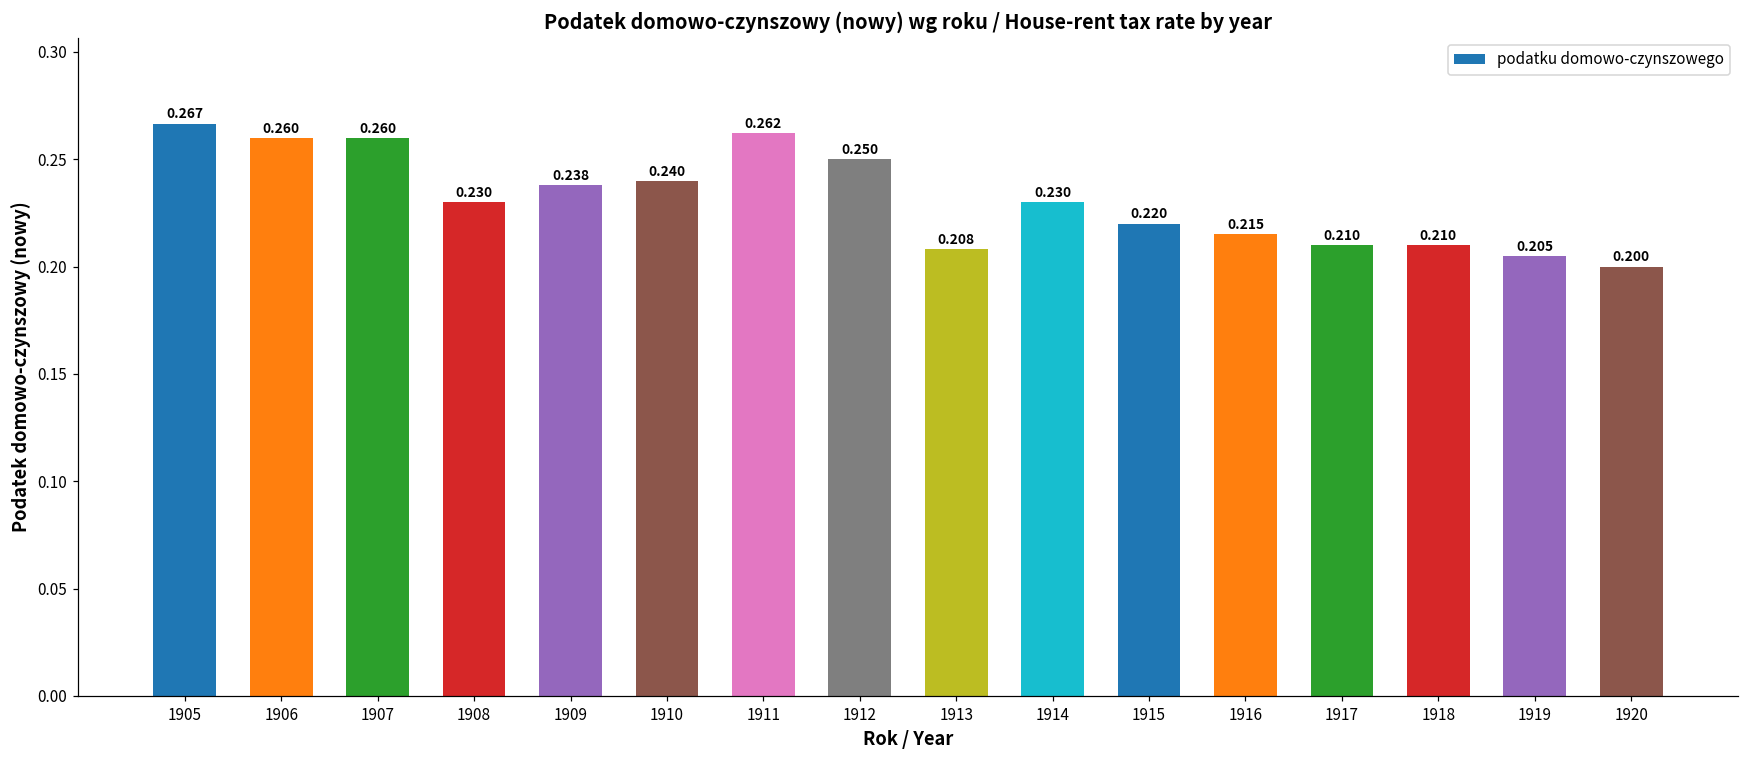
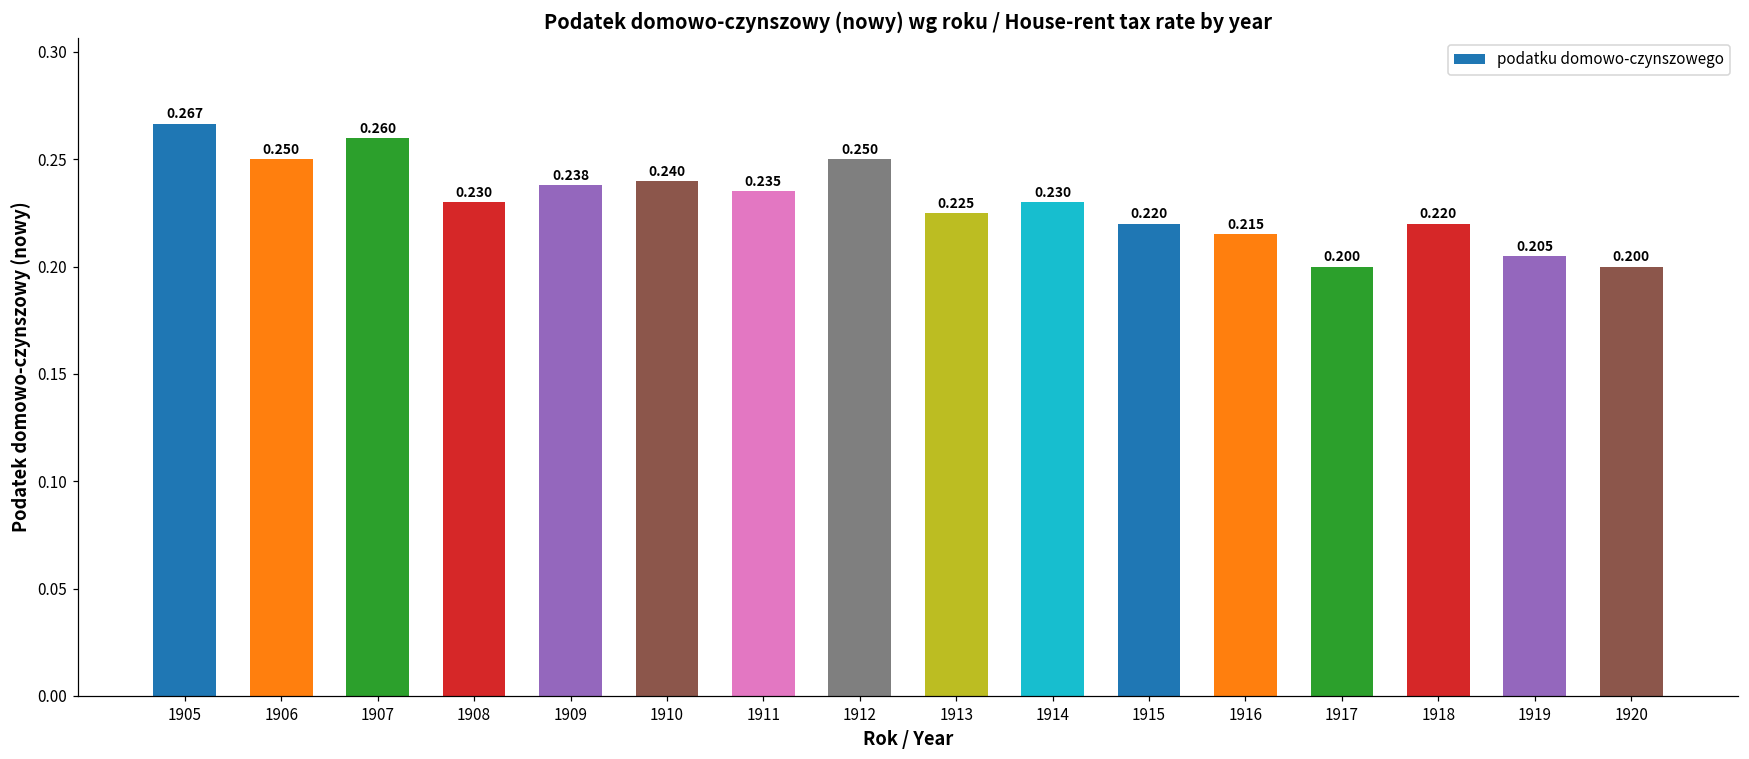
1906: 0.260 -> 0.250
1911: 0.262 -> 0.235
1913: 0.208 -> 0.225
1917: 0.210 -> 0.200
1918: 0.210 -> 0.220
